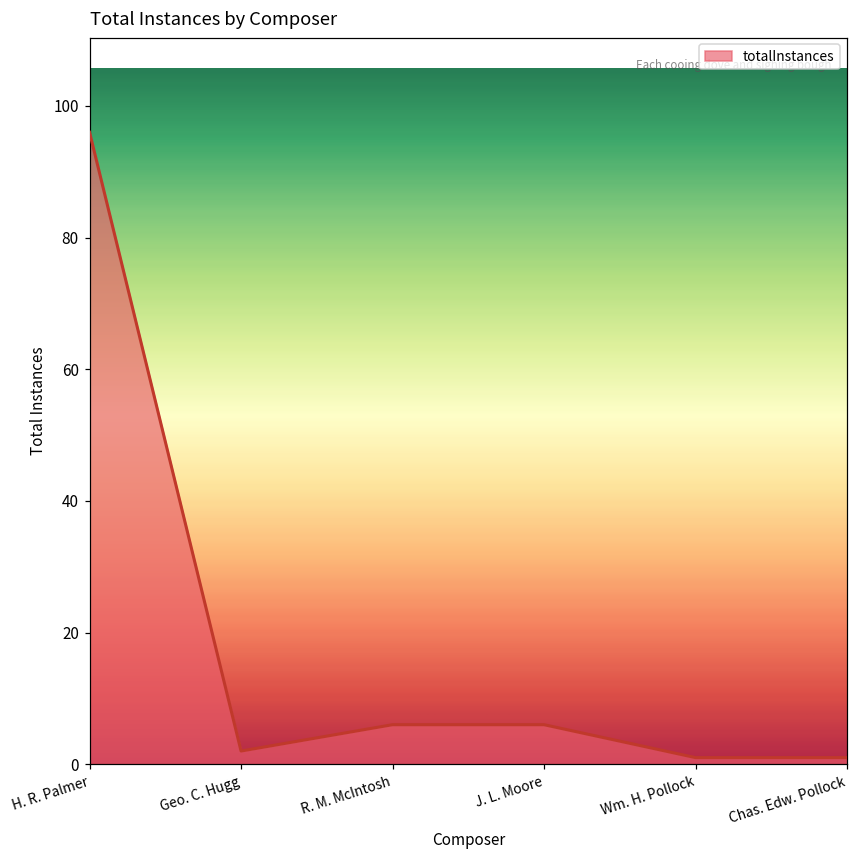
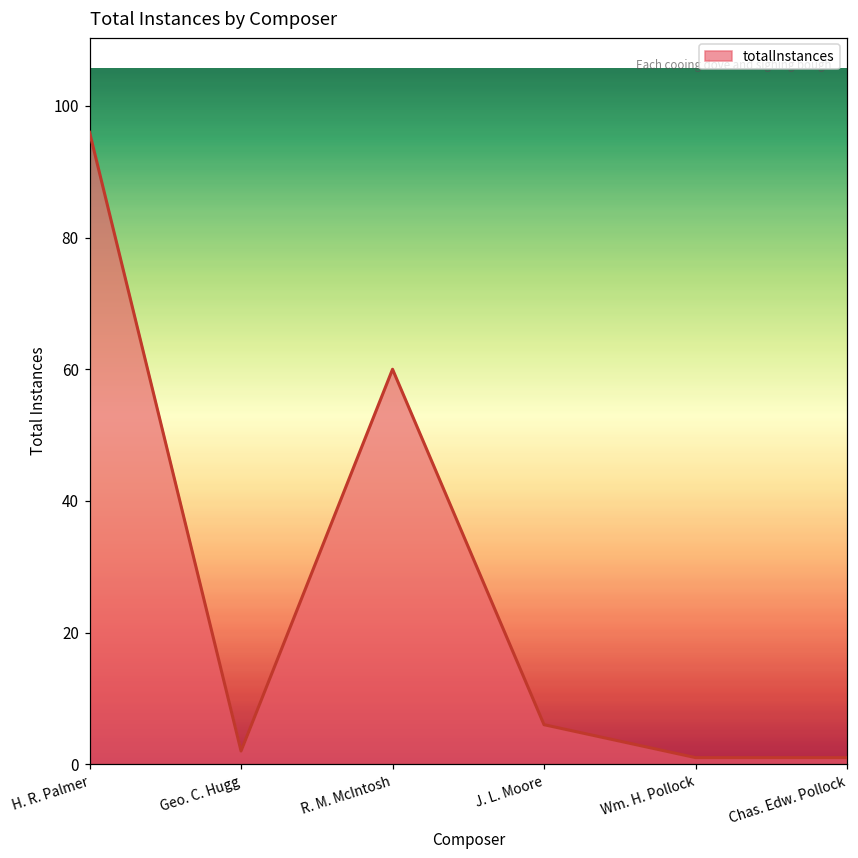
R. M. McIntosh: 6 -> 60
